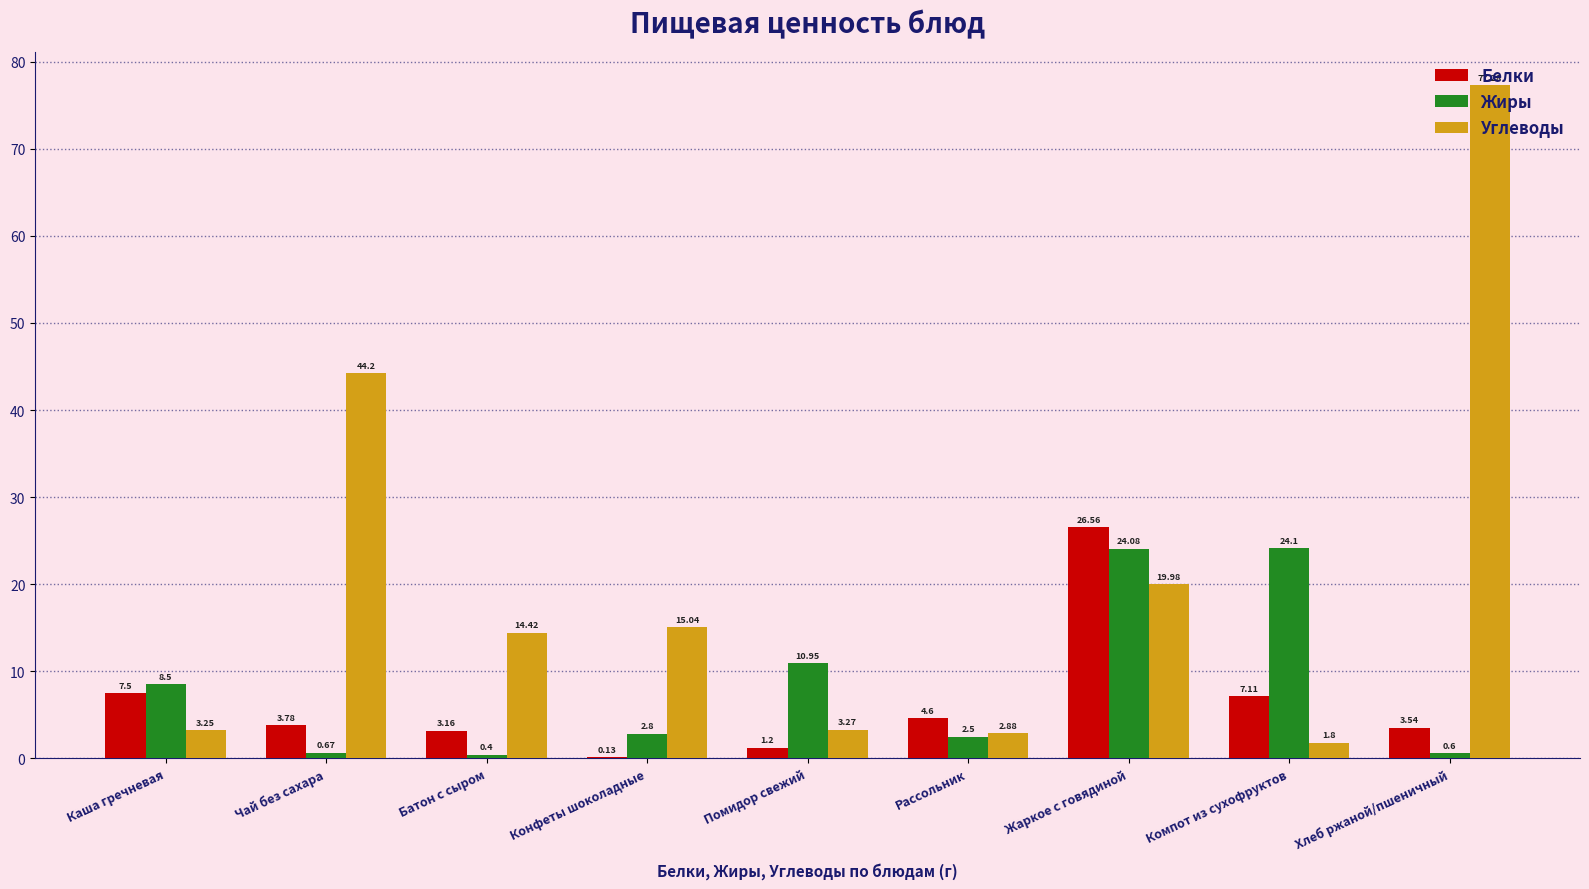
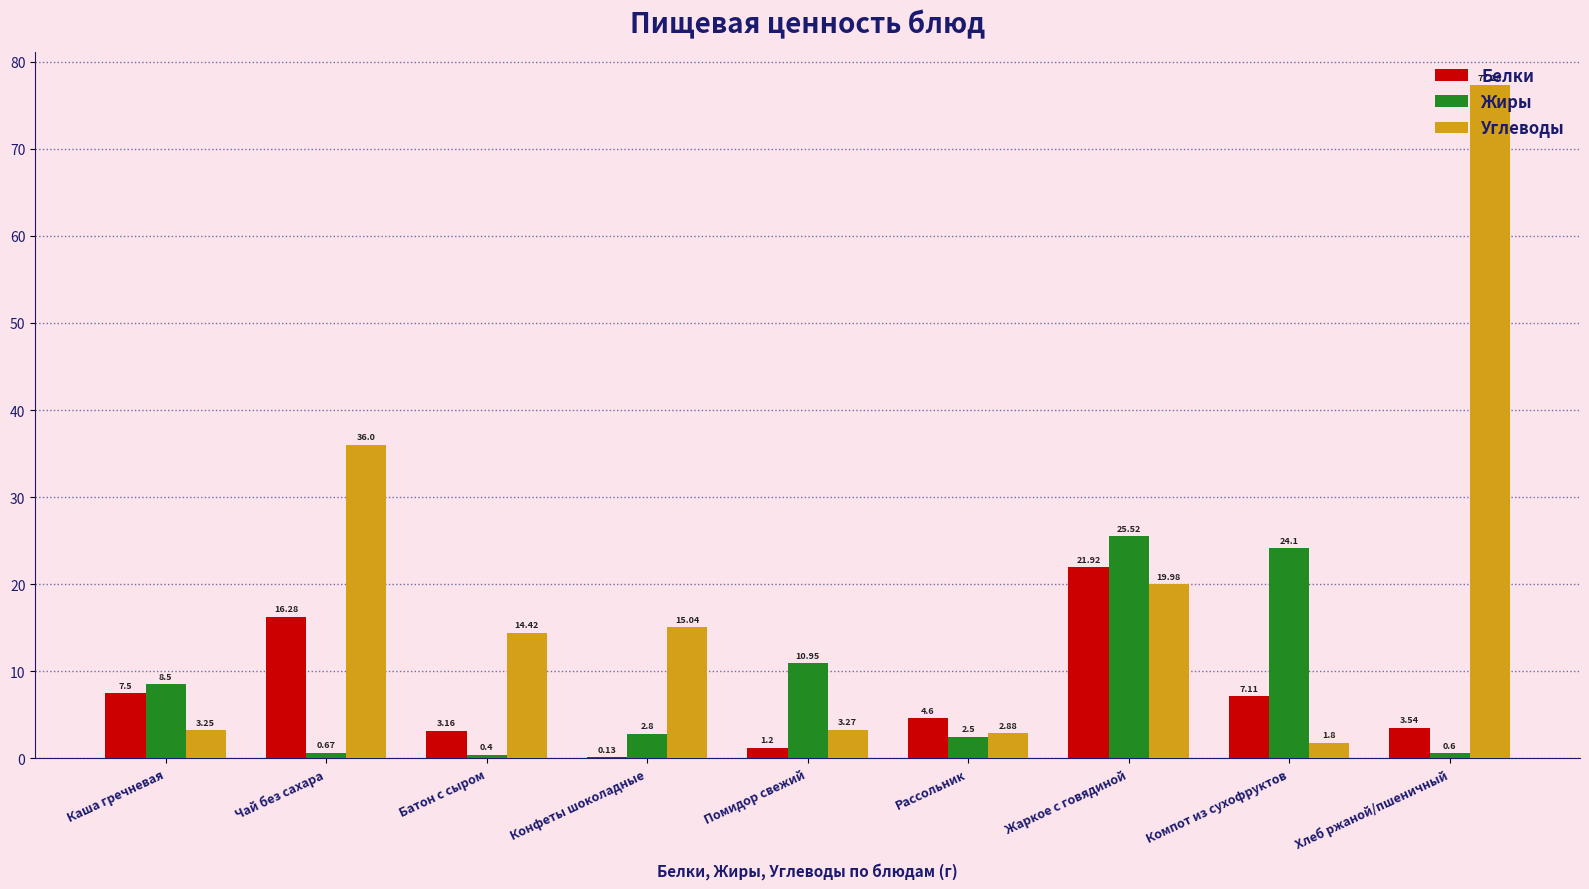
Белки, Чай без сахара: 3.78 -> 16.28
Углеводы, Чай без сахара: 44.2 -> 36.0
Белки, Жаркое с говядиной: 26.56 -> 21.92
Жиры, Жаркое с говядиной: 24.08 -> 25.52
